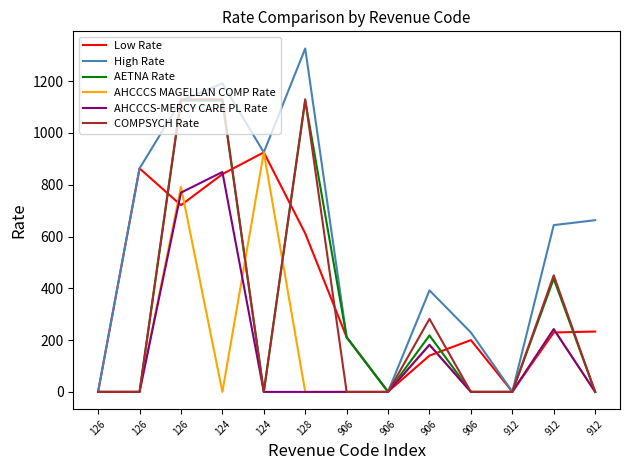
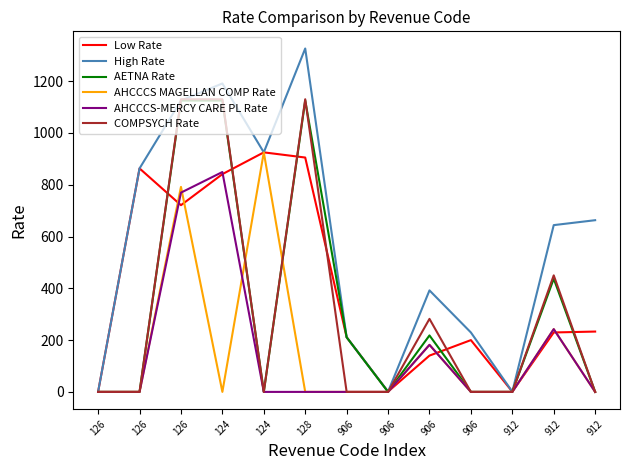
Low Rate, 128: 610 -> 910
